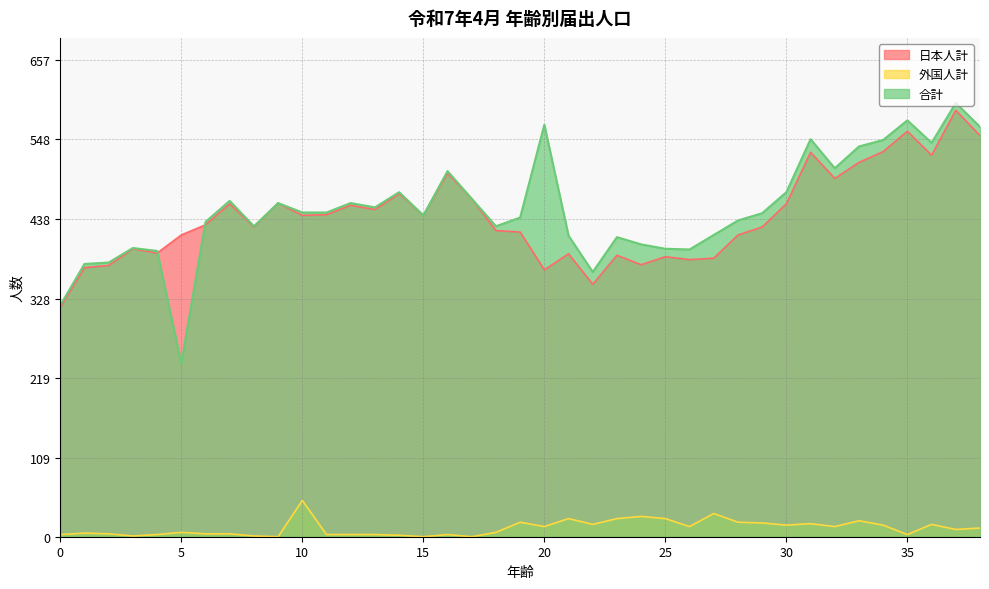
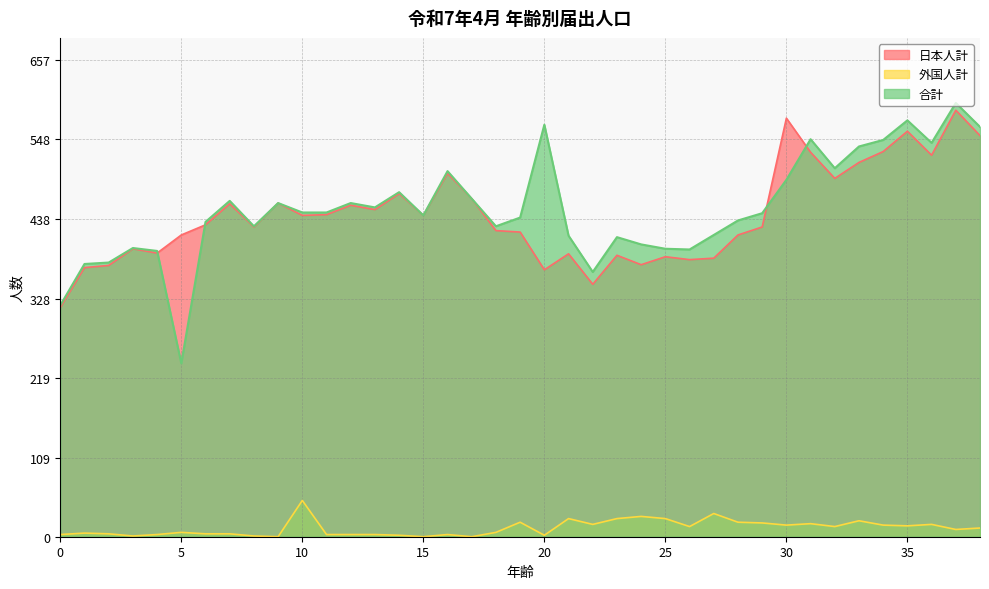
外国人計, 20: 10 -> 0
日本人計, 30: 460 -> 580
合計, 30: 480 -> 490
外国人計, 35: 0 -> 20
